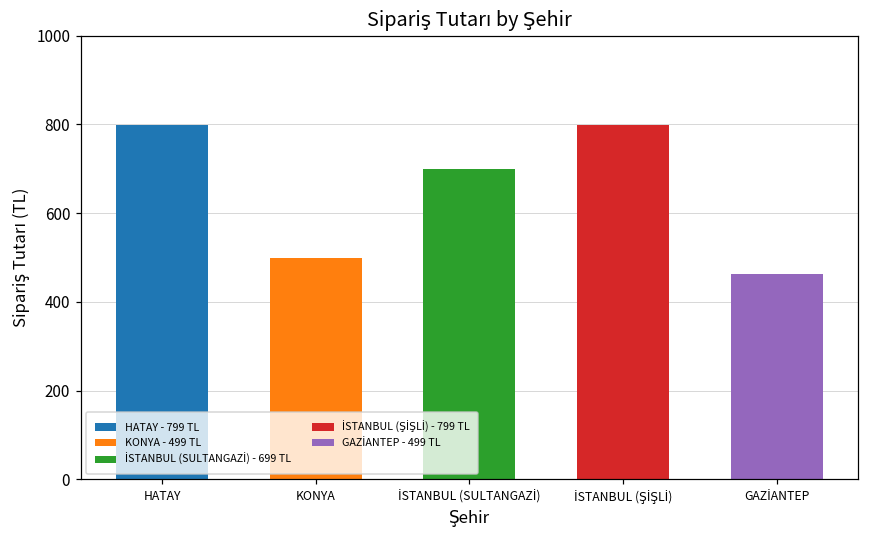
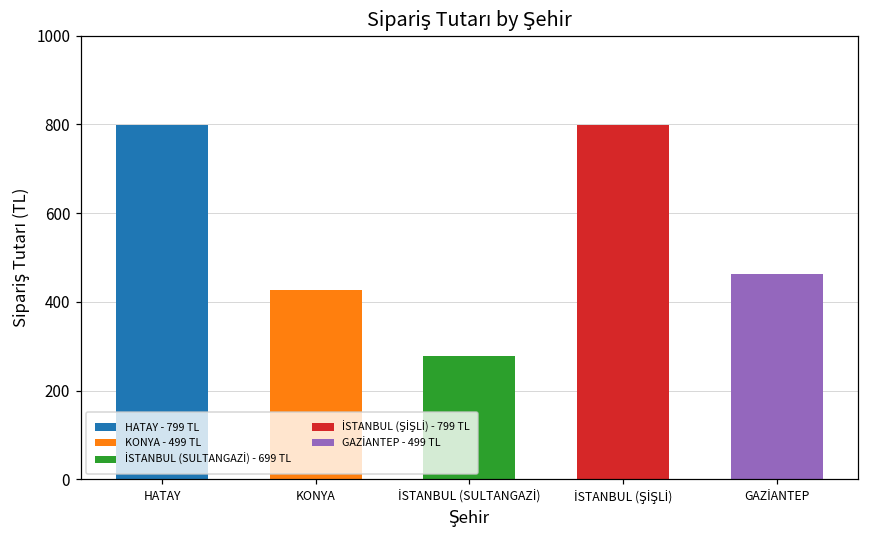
KONYA: 500 -> 430
İSTANBUL (SULTANGAZİ): 700 -> 280
